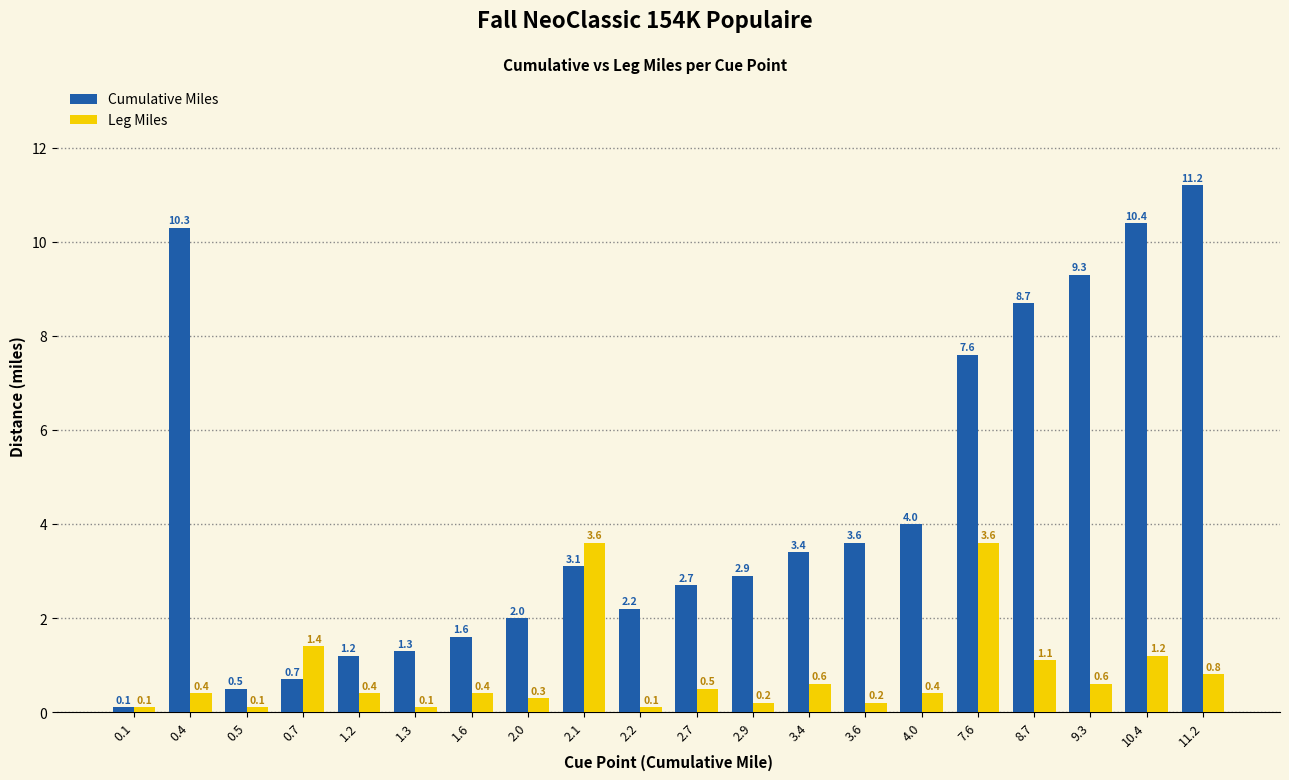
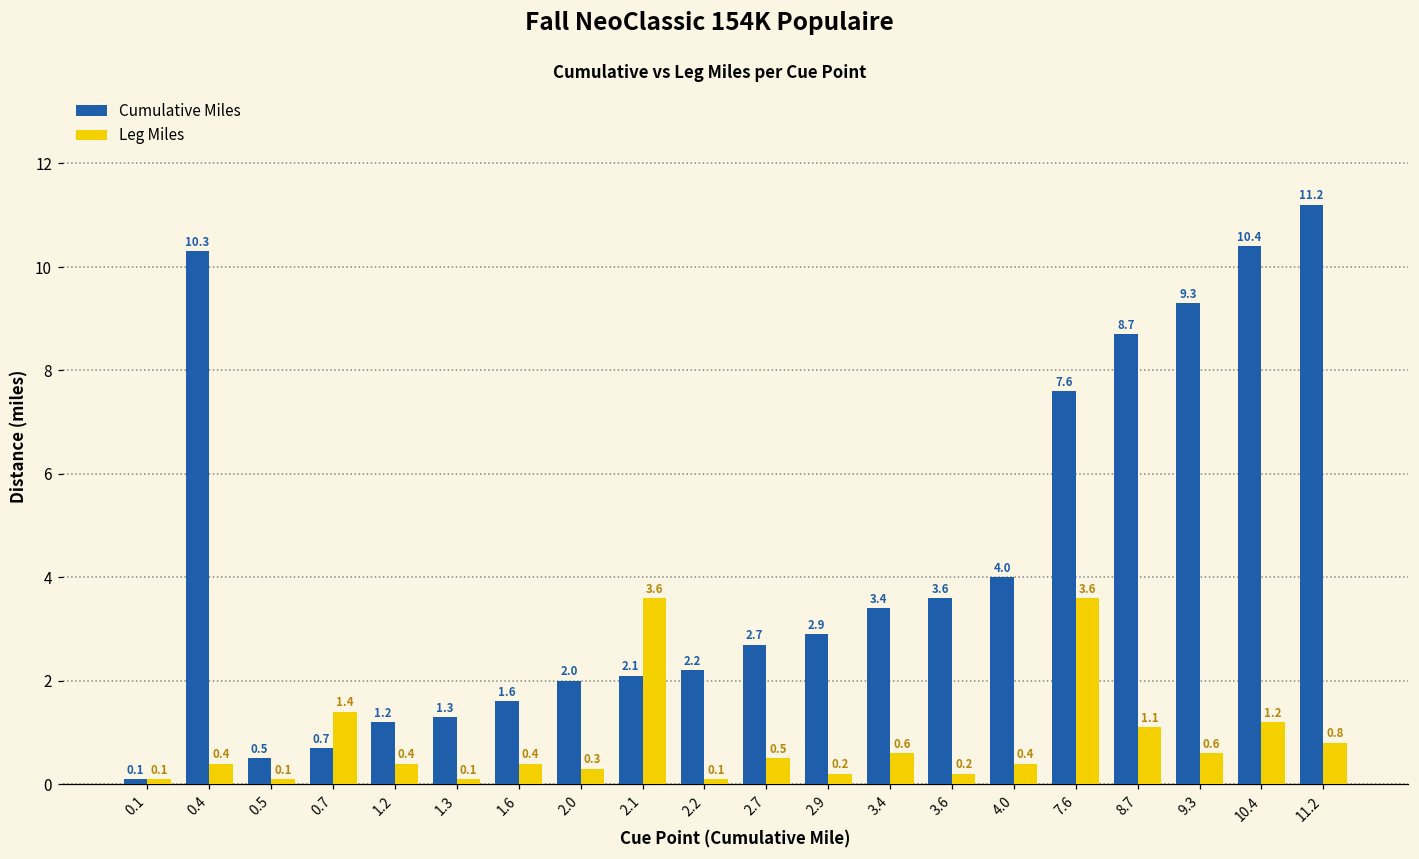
Cumulative Miles, 2.1: 3.1 -> 2.1
